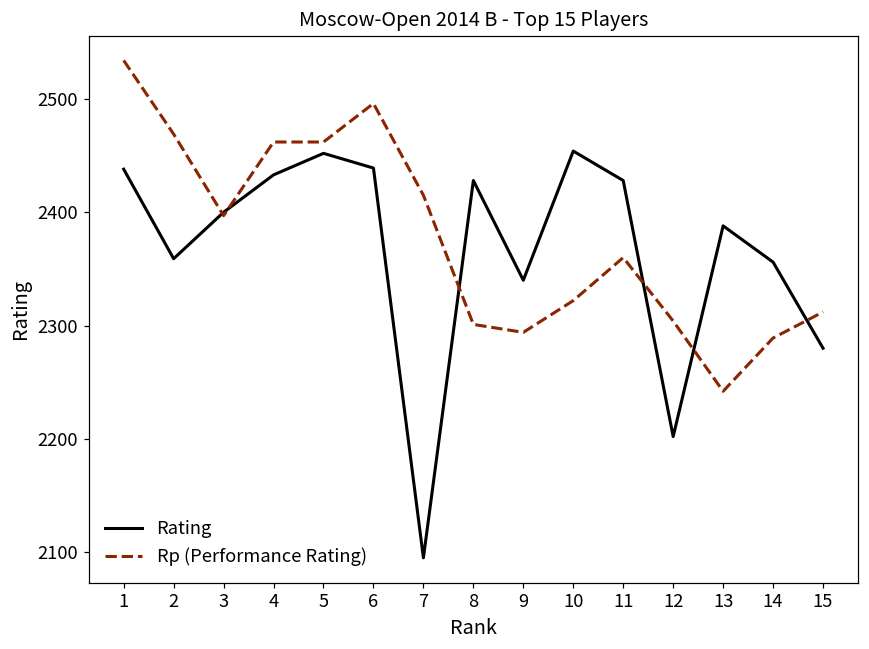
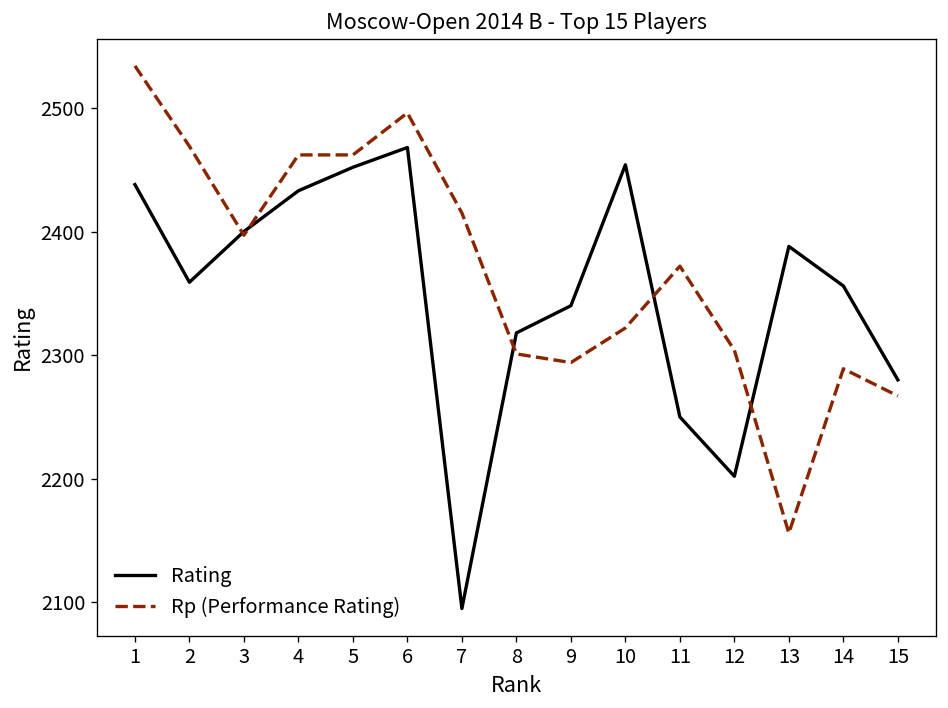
Rating, 6: 2439 -> 2468
Rating, 8: 2428 -> 2318
Rating, 11: 2428 -> 2250
Rp (Performance Rating), 11: 2360 -> 2372
Rp (Performance Rating), 13: 2242 -> 2156
Rp (Performance Rating), 15: 2312 -> 2267
